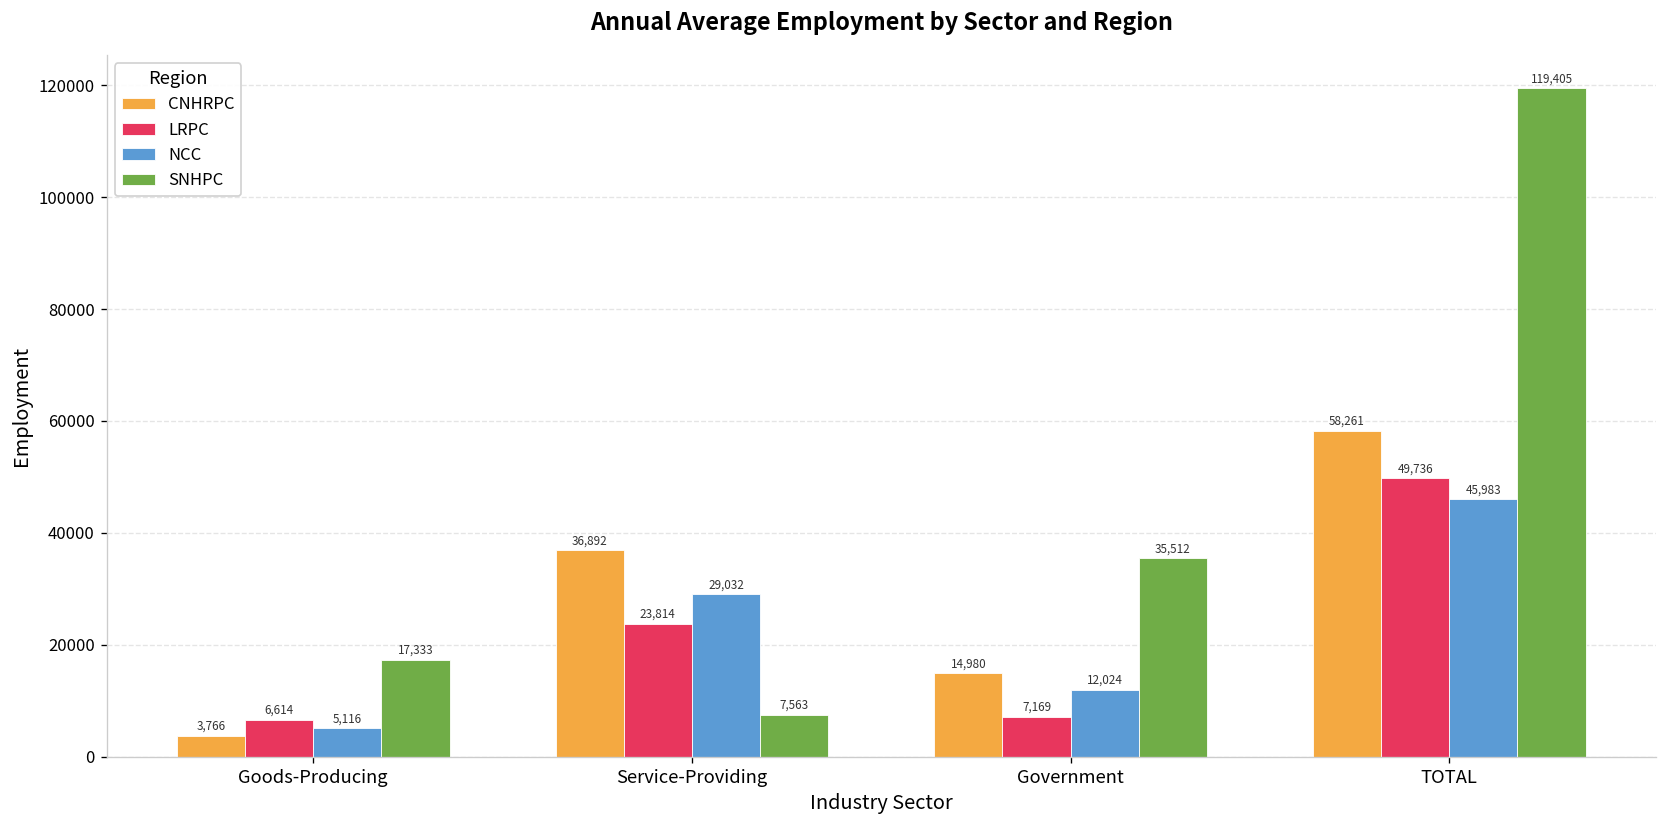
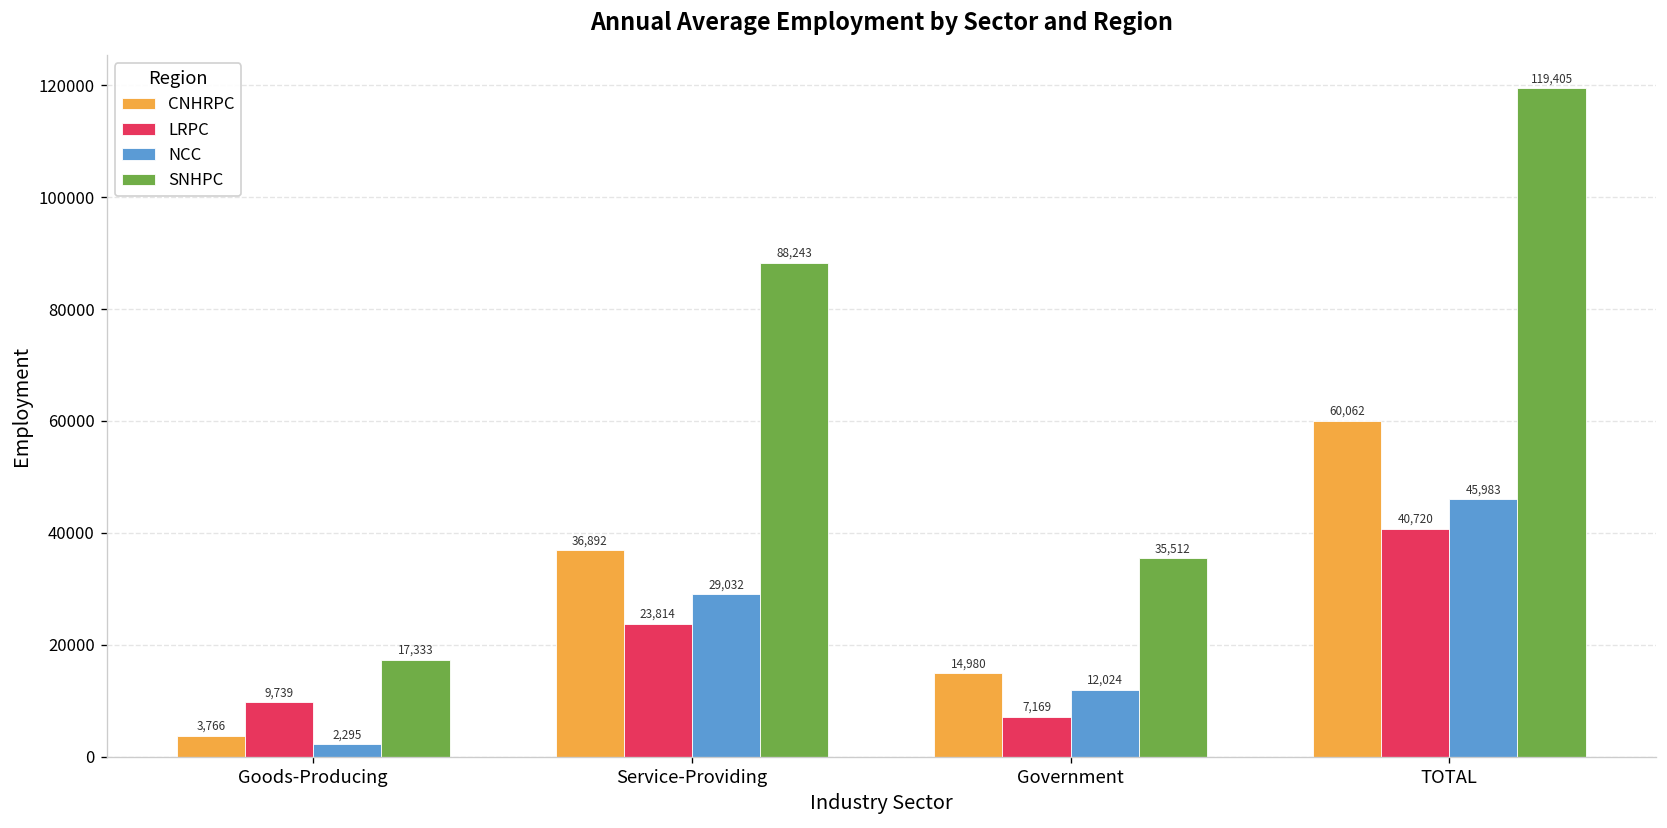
LRPC, Goods-Producing: 6,614 -> 9,739
NCC, Goods-Producing: 5,116 -> 2,295
SNHPC, Service-Providing: 7,563 -> 88,243
CNHRPC, TOTAL: 58,261 -> 60,062
LRPC, TOTAL: 49,736 -> 40,720
